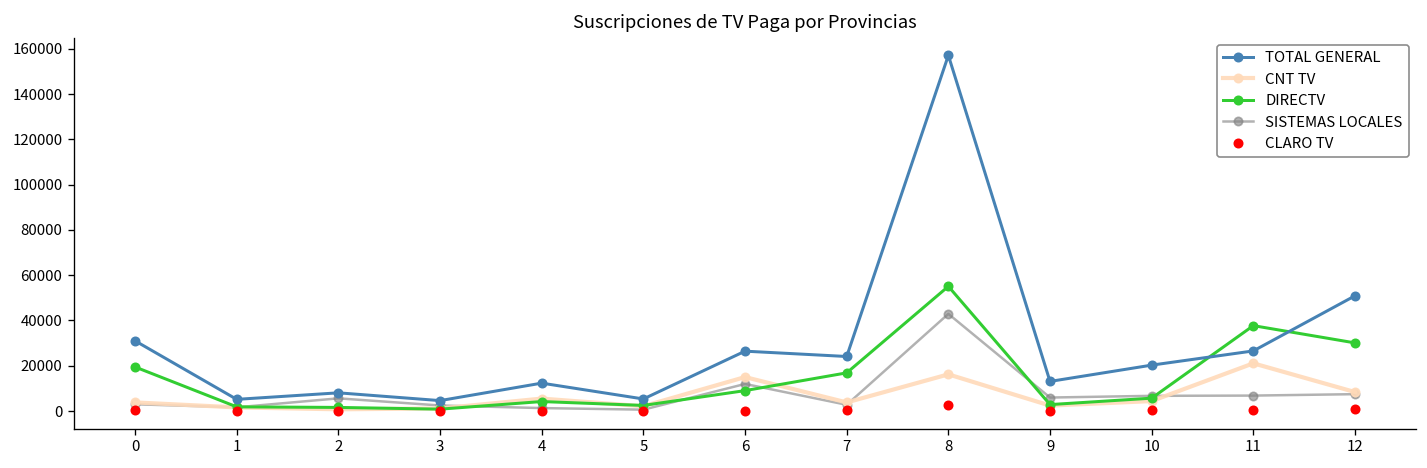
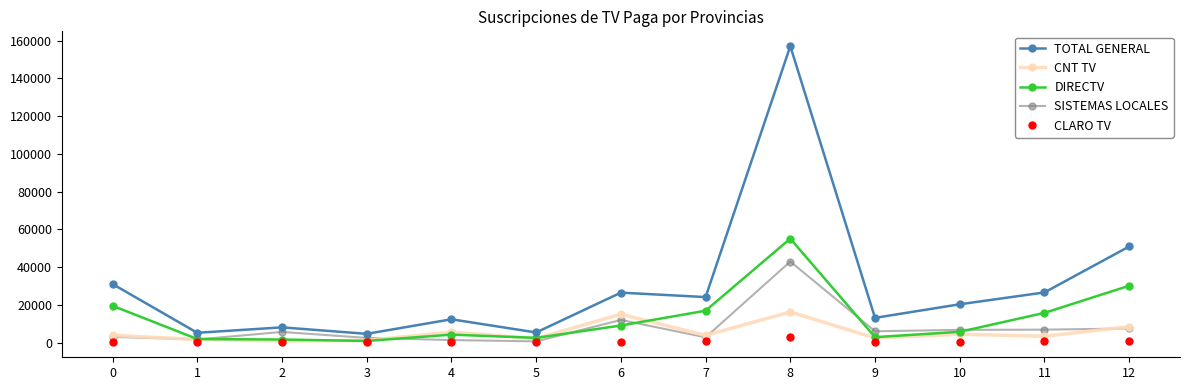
CNT TV, 11: 21000 -> 3000
DIRECTV, 11: 38000 -> 16000
